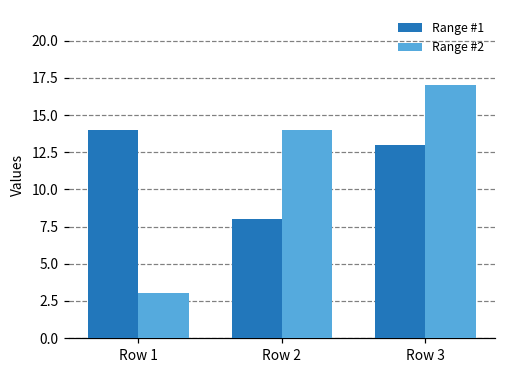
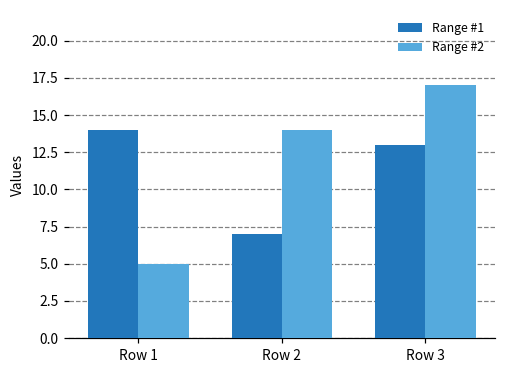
Range #2, Row 1: 3 -> 5
Range #1, Row 2: 8 -> 7
